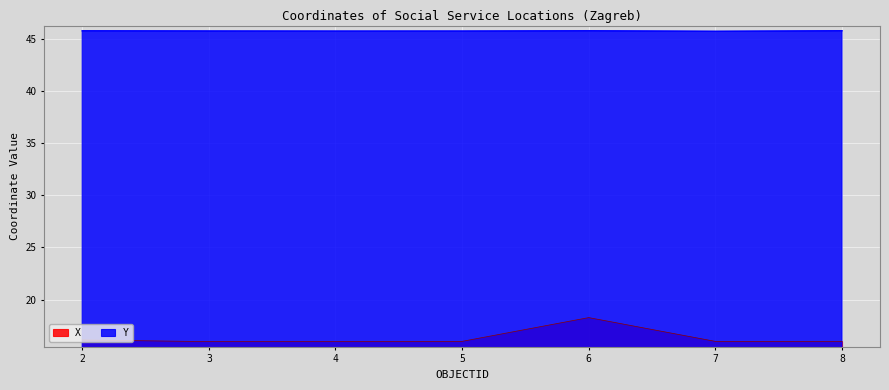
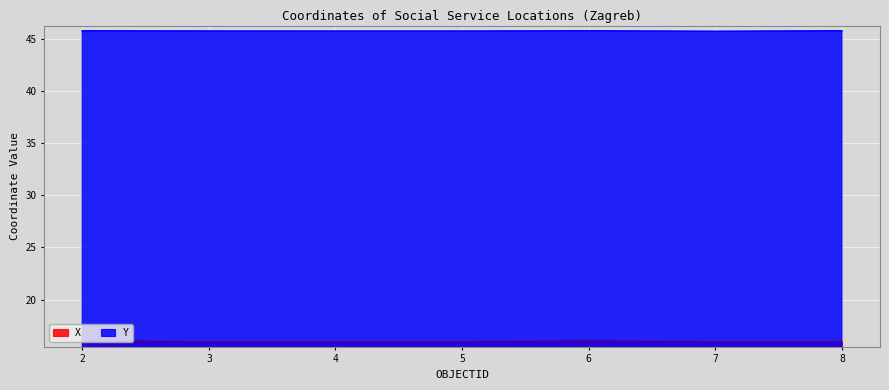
X, 6: 18.3 -> 16.1
